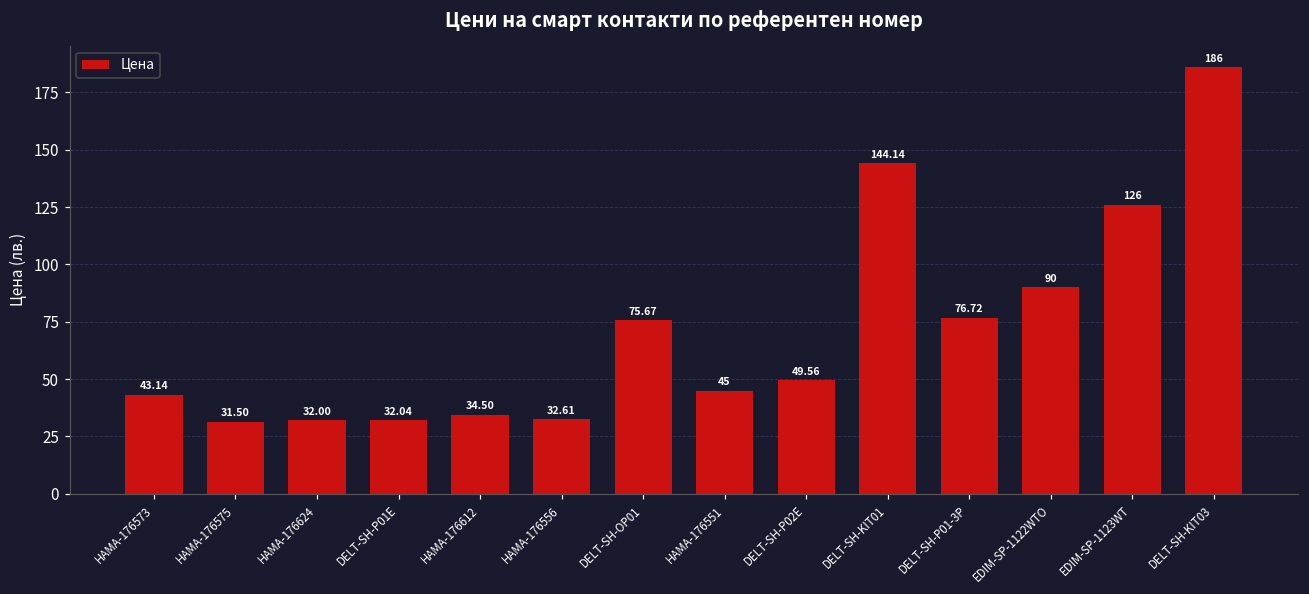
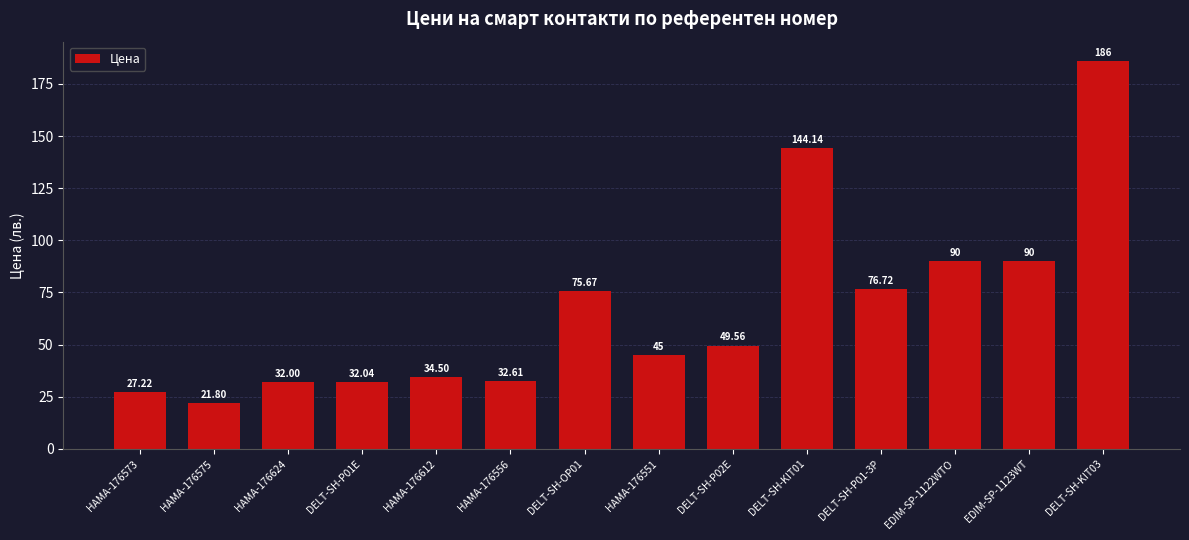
HAMA-176573: 43.14 -> 27.22
HAMA-176575: 31.50 -> 21.80
EDIM-SP-1123WT: 126 -> 90
